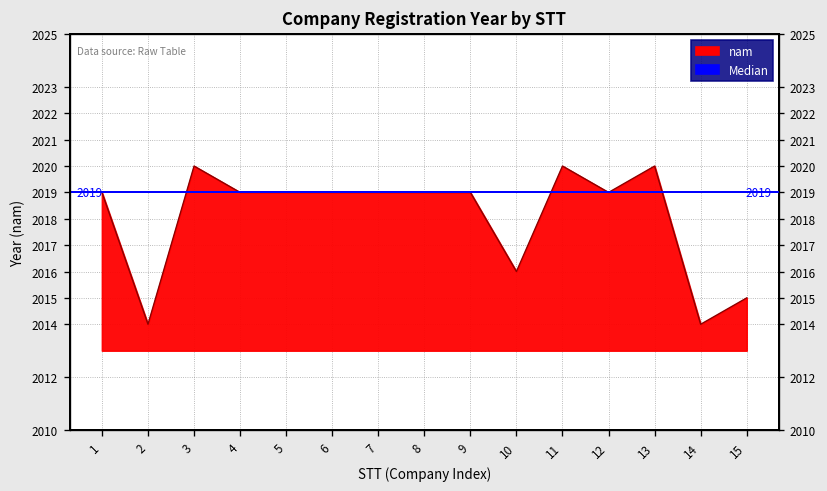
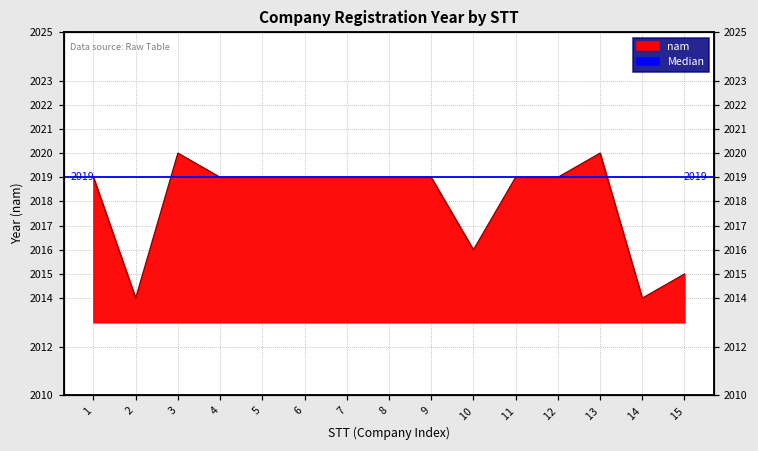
11: 2020 -> 2019
